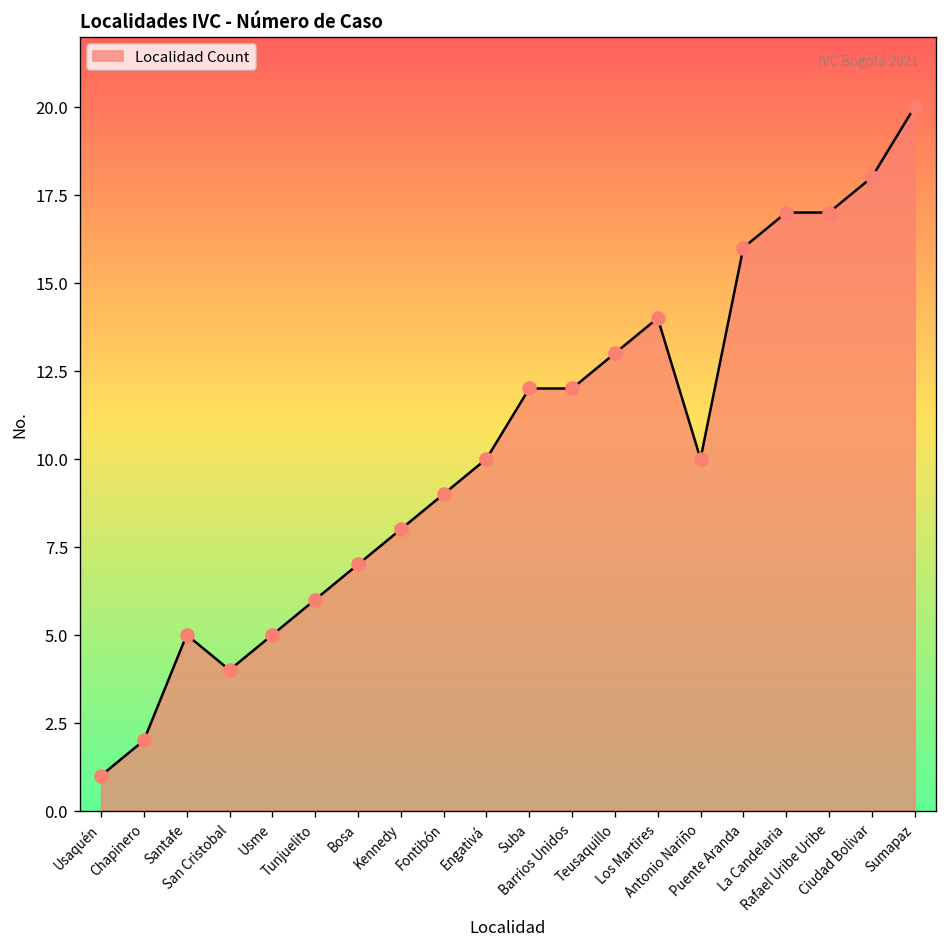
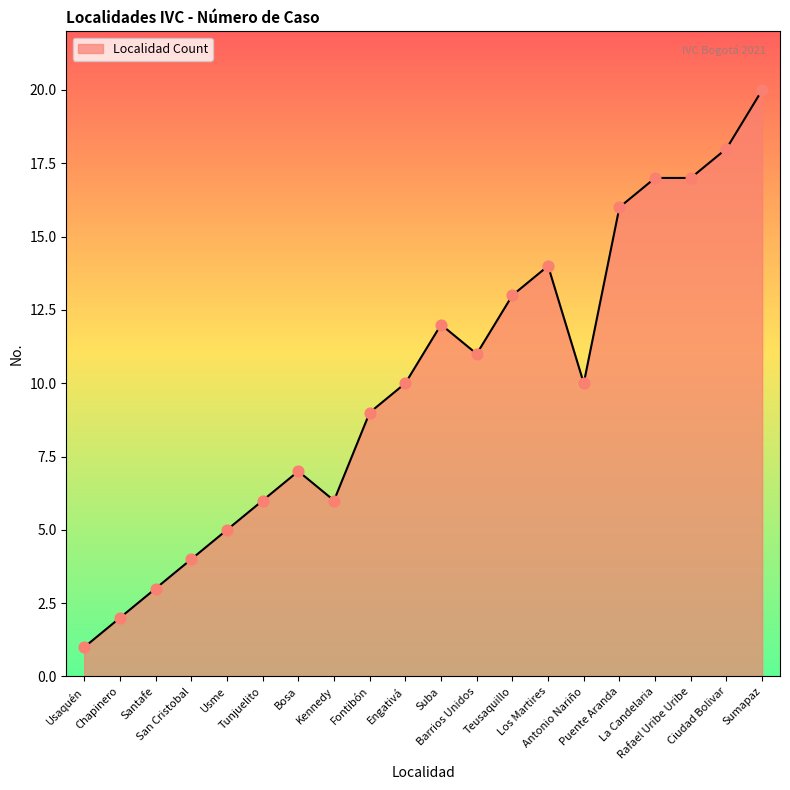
Santafe: 5 -> 3
Kennedy: 8 -> 6
Barrios Unidos: 12 -> 11
